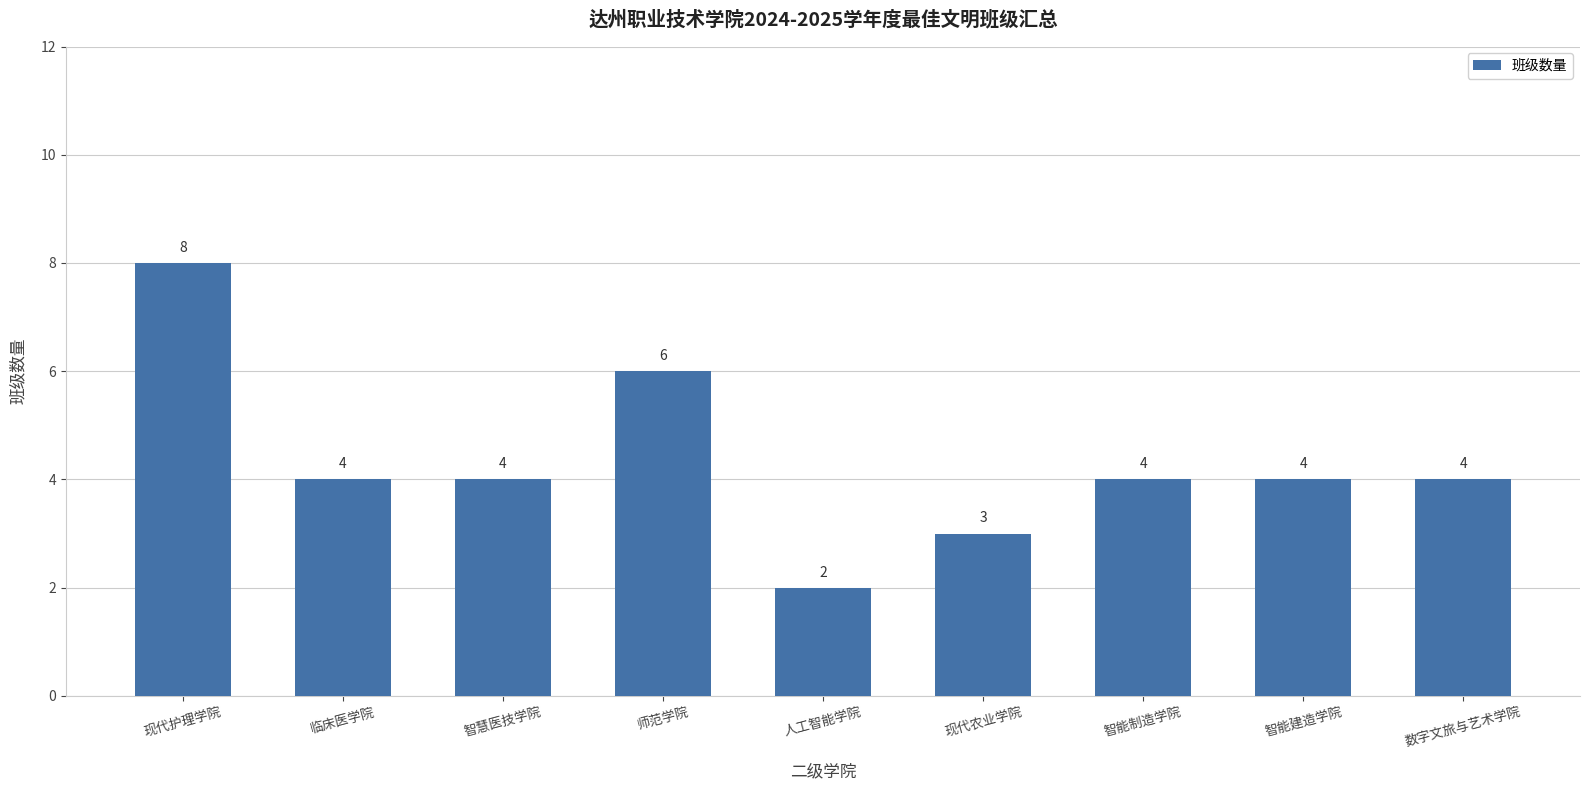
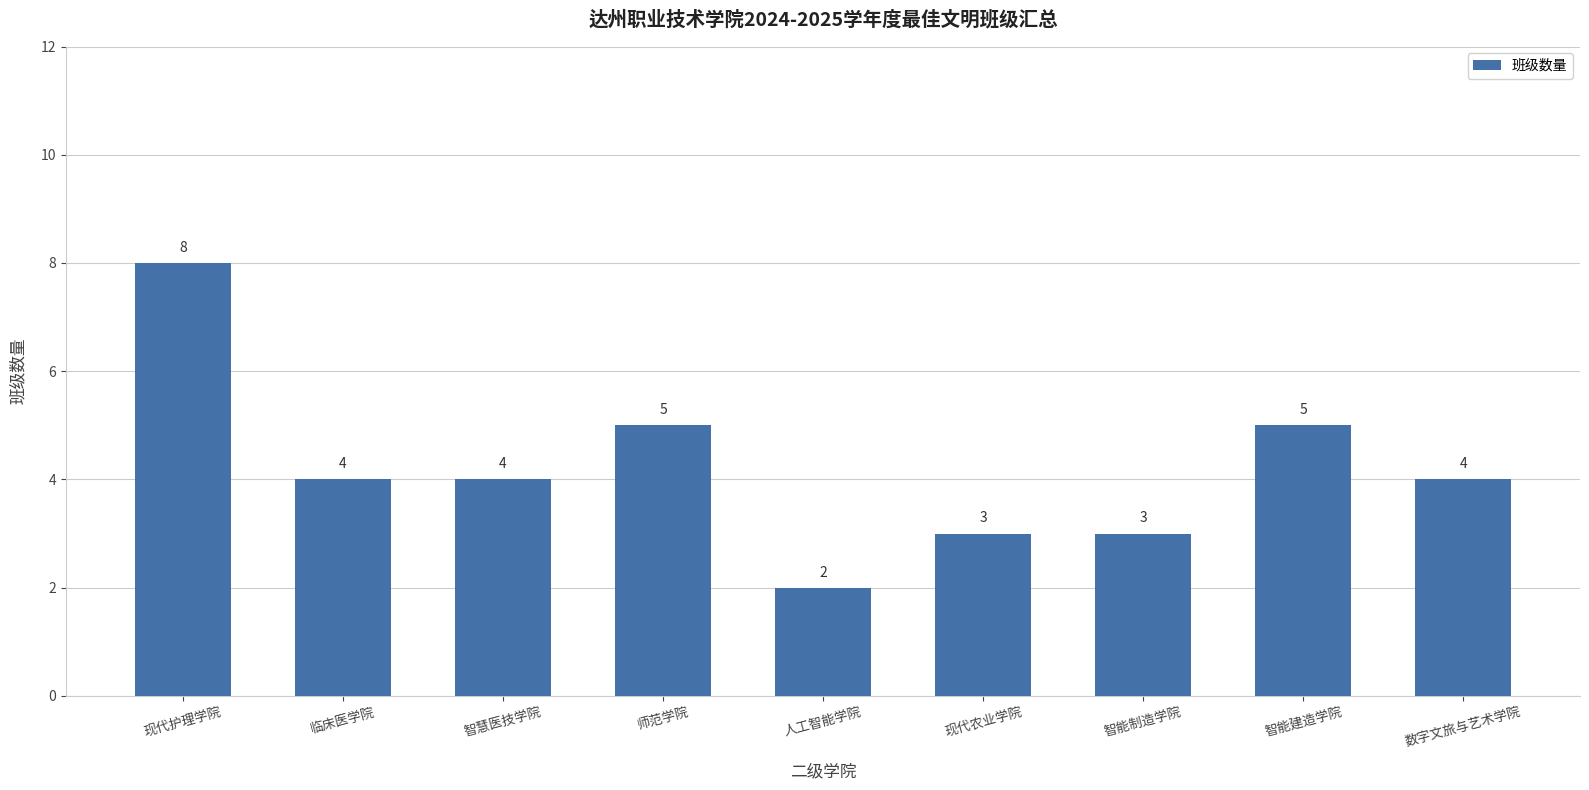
师范学院: 6 -> 5
智能制造学院: 4 -> 3
智能建造学院: 4 -> 5
